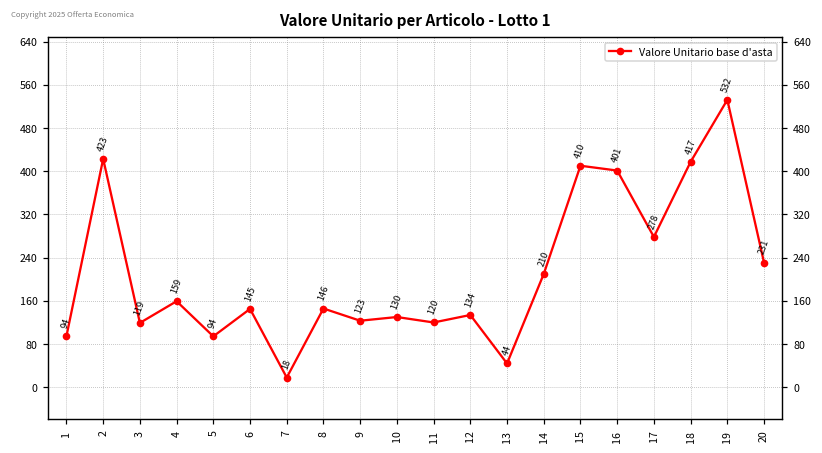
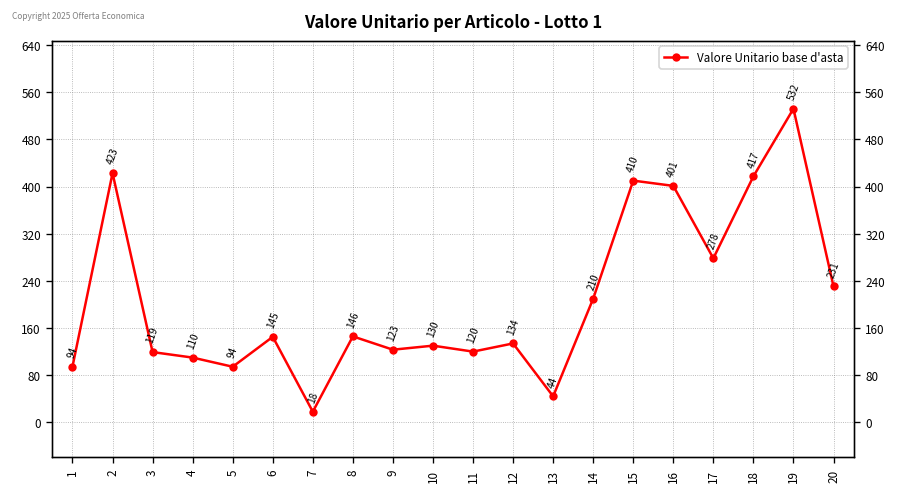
4: 159 -> 110
